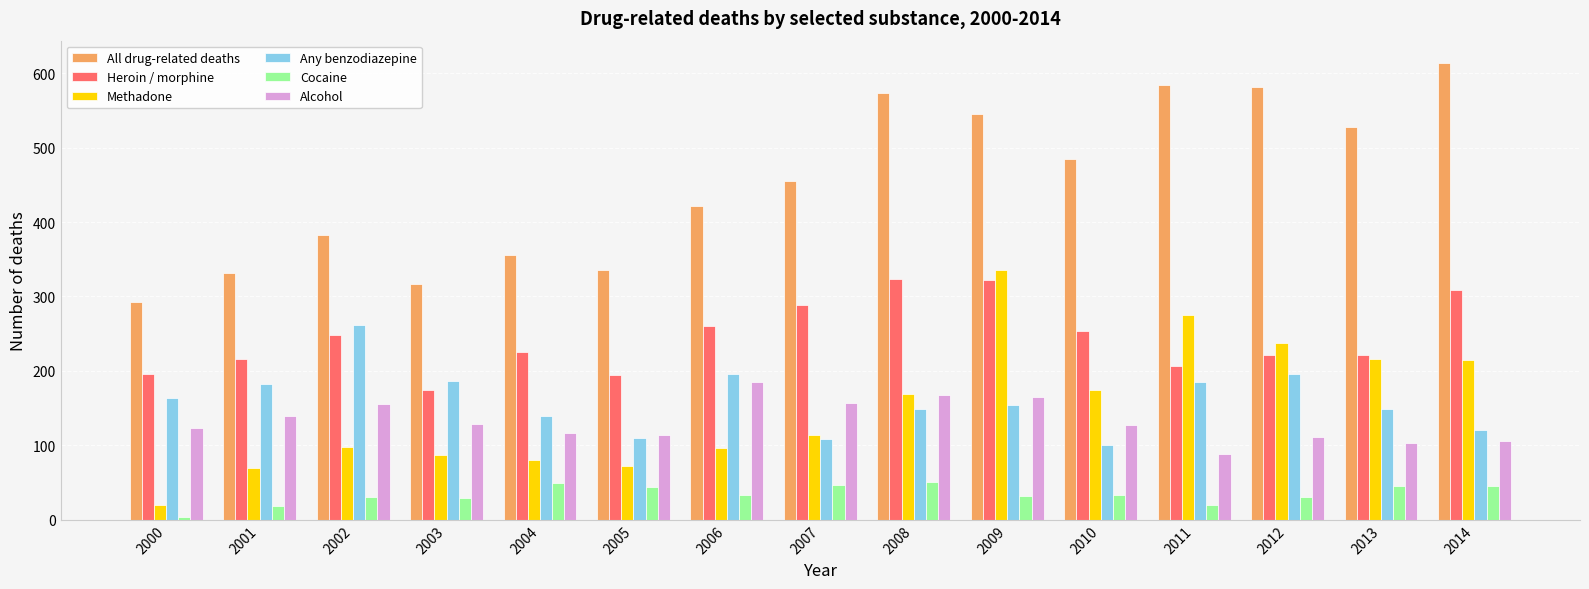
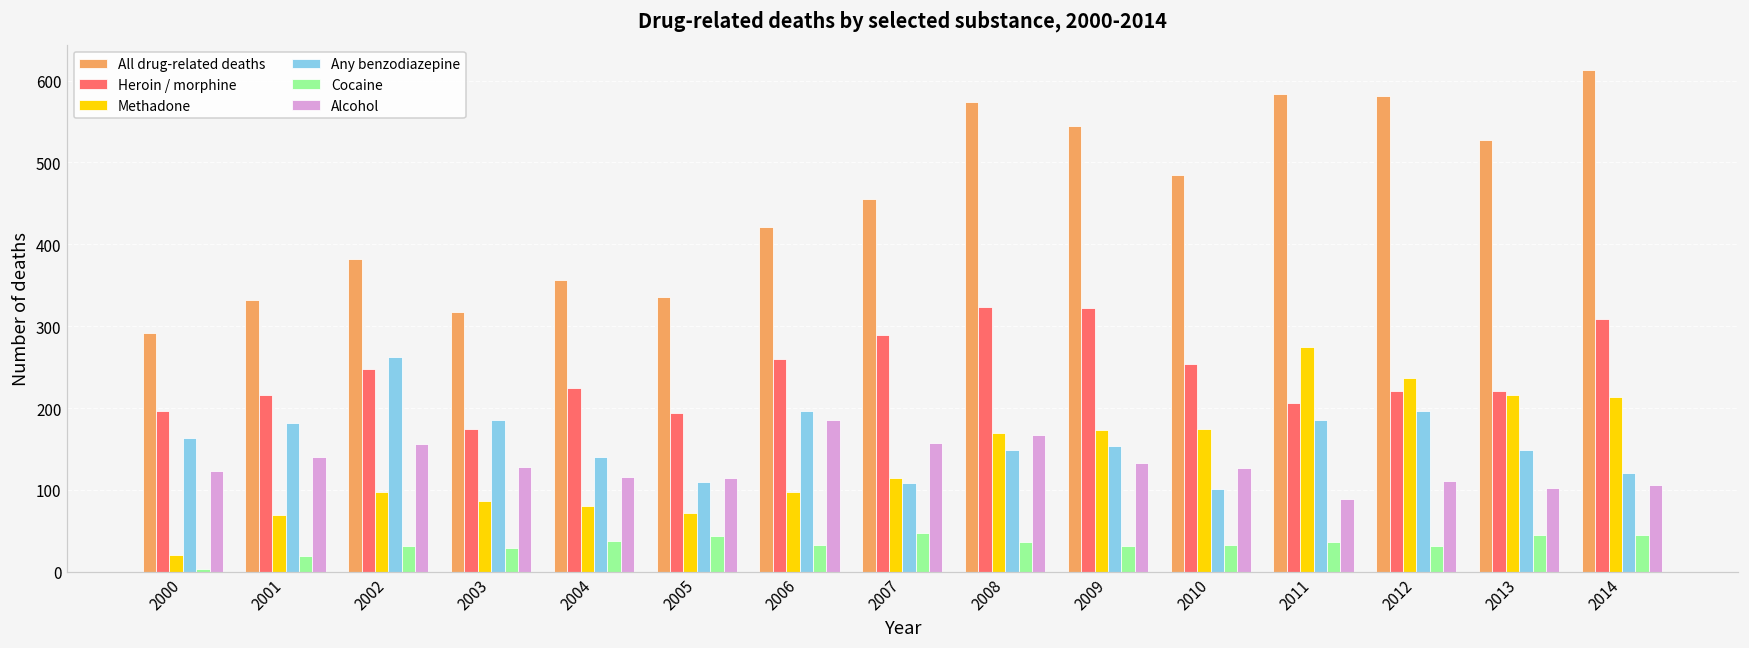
Cocaine, 2004: 50 -> 40
Cocaine, 2008: 50 -> 40
Methadone, 2009: 340 -> 170
Alcohol, 2009: 170 -> 130
Cocaine, 2011: 20 -> 40
